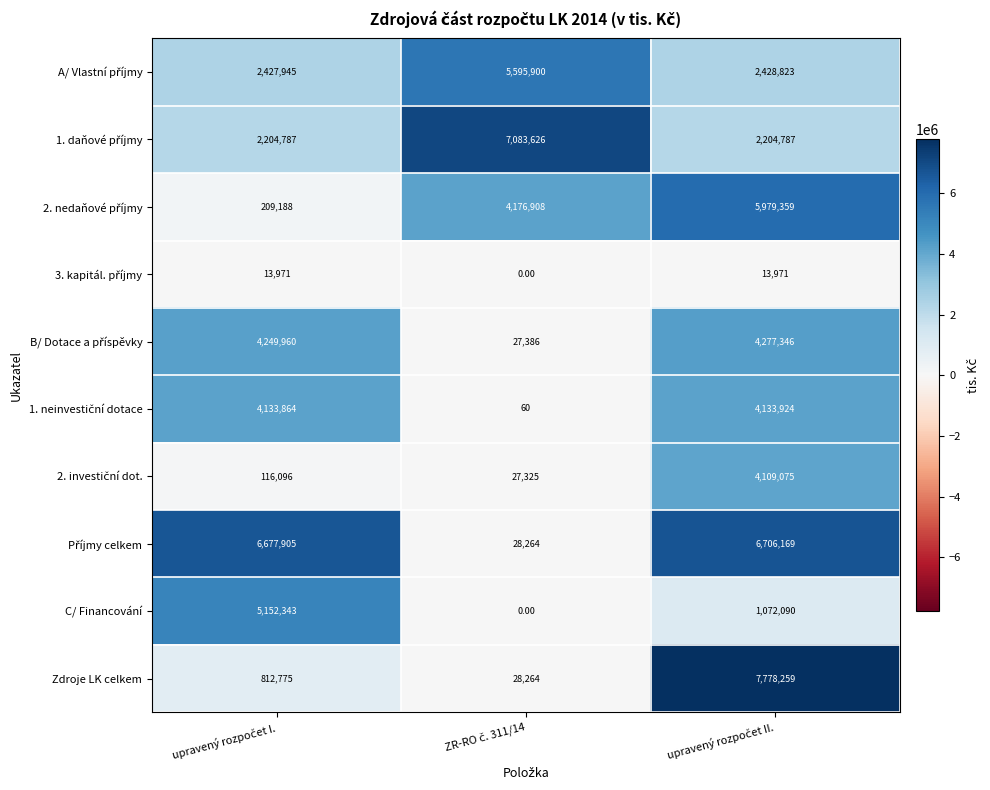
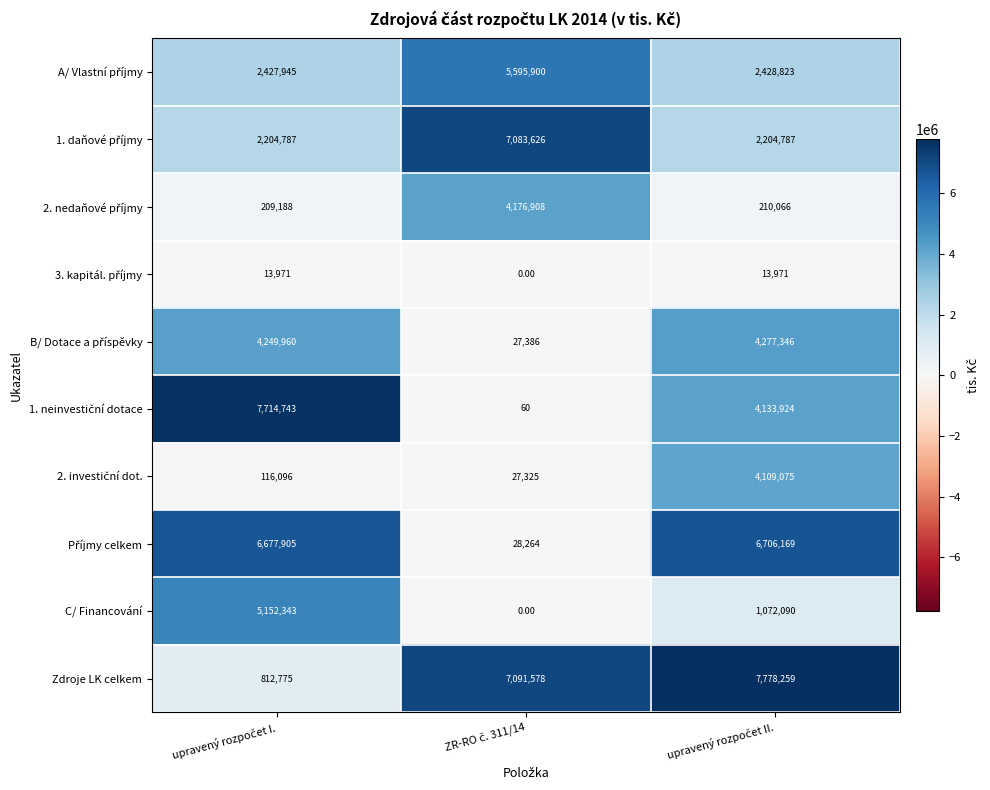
2. nedaňové příjmy, upravený rozpočet II.: 5,979,359 -> 210,066
1. neinvestiční dotace, upravený rozpočet I.: 4,133,864 -> 7,714,743
Zdroje LK celkem, ZR-RO č. 311/14: 28,264 -> 7,091,578
